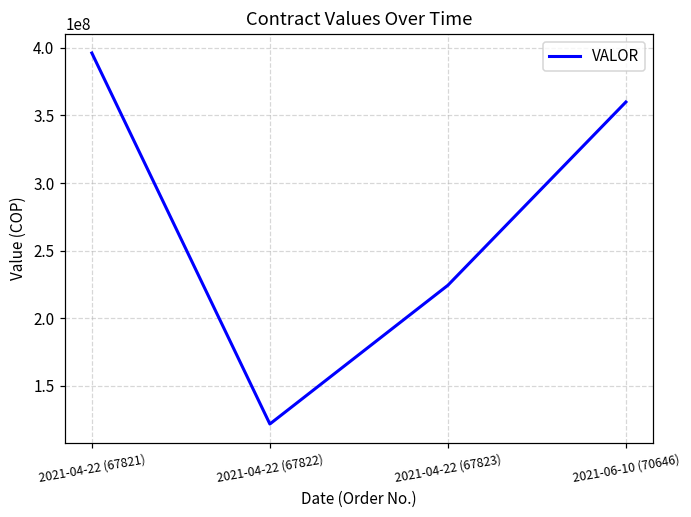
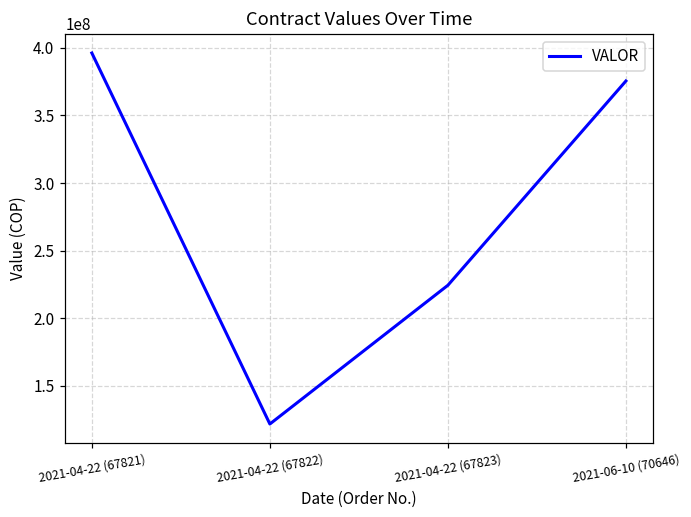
2021-06-10 (70646): 360000000 -> 376000000
